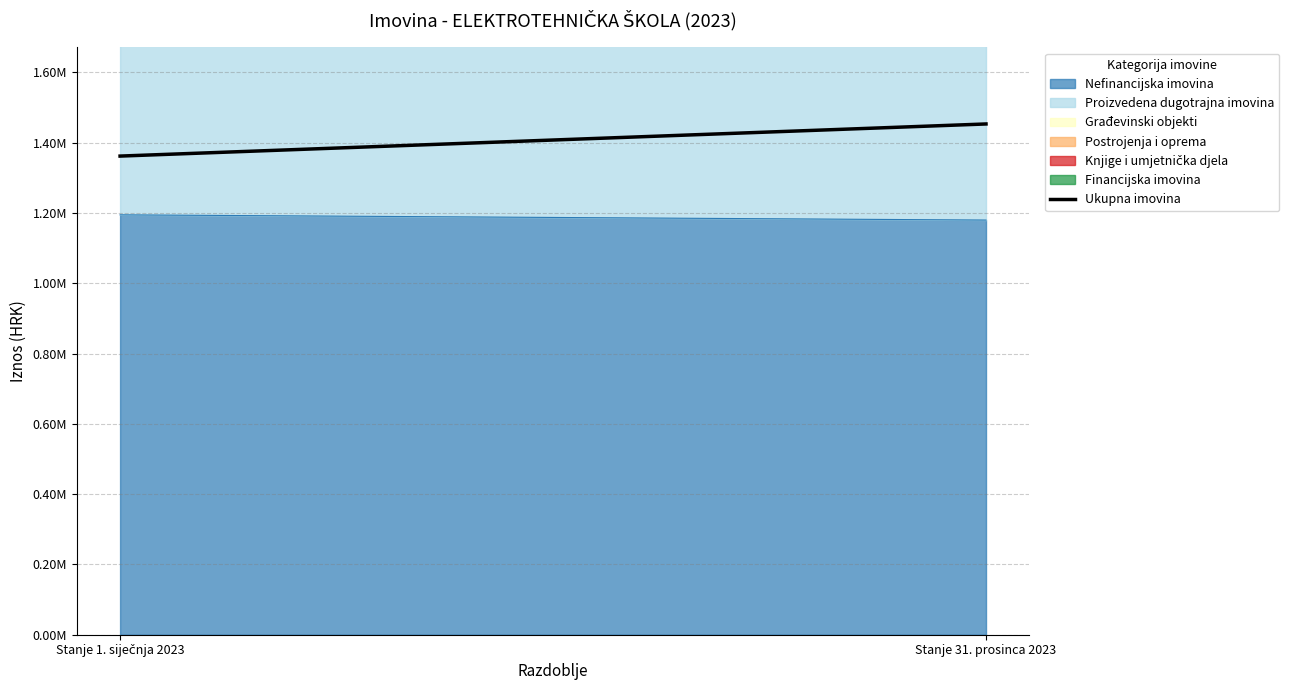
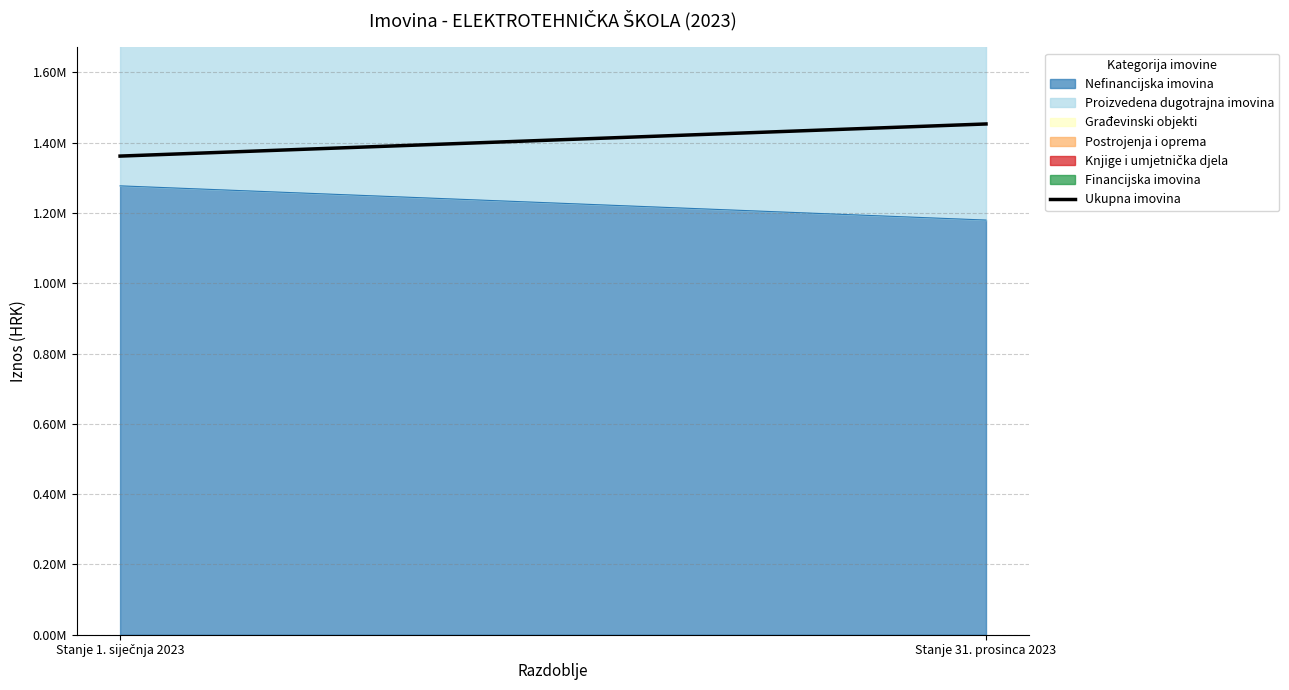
Nefinancijska imovina, Stanje 1. siječnja 2023: 1190000 -> 1280000
